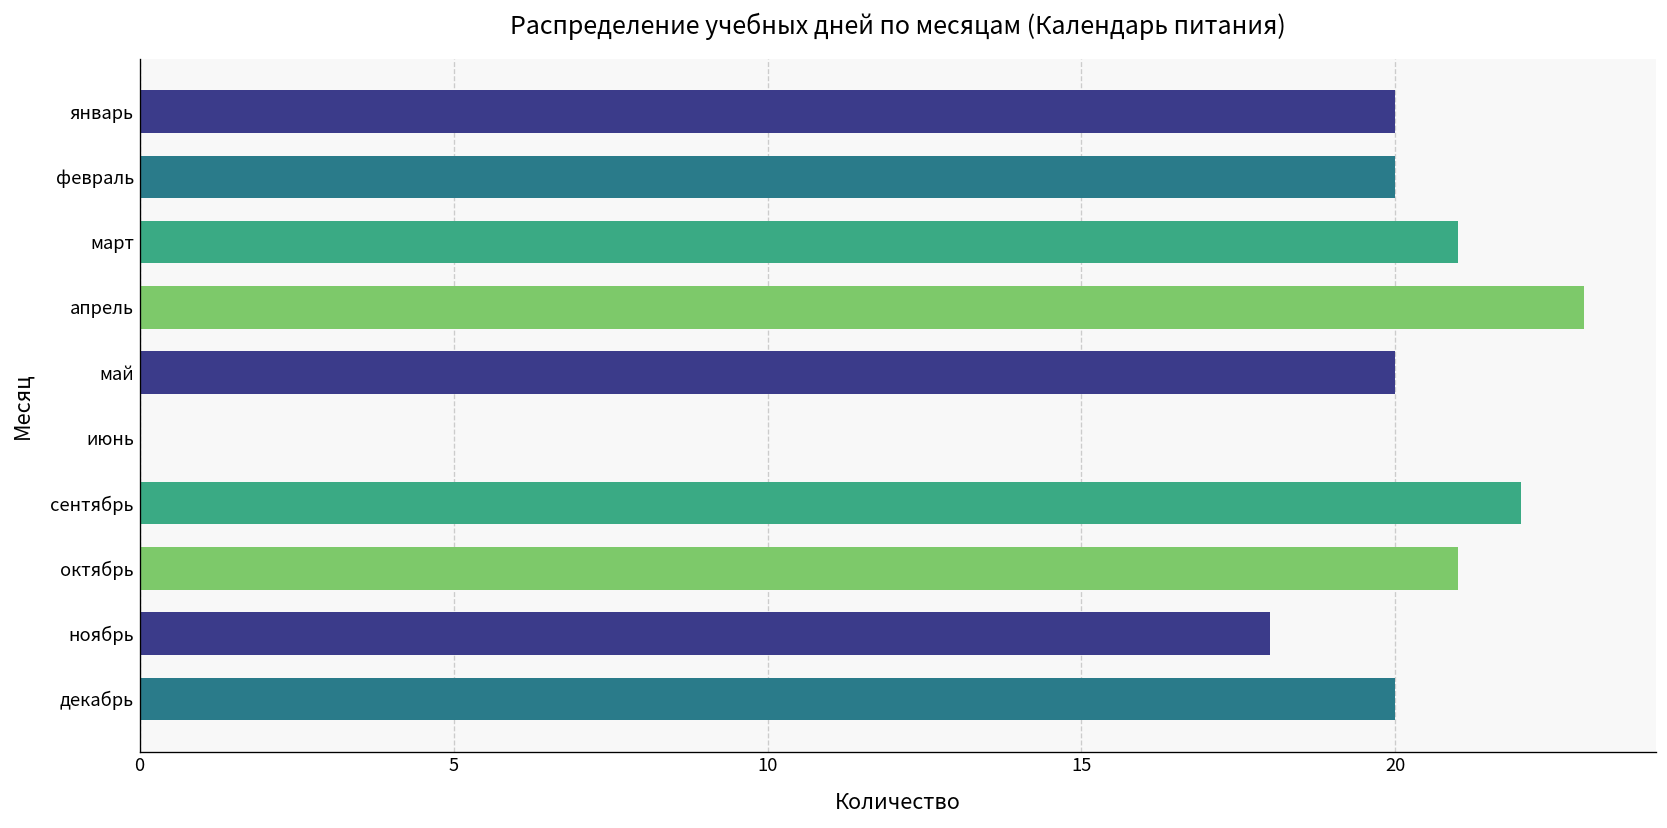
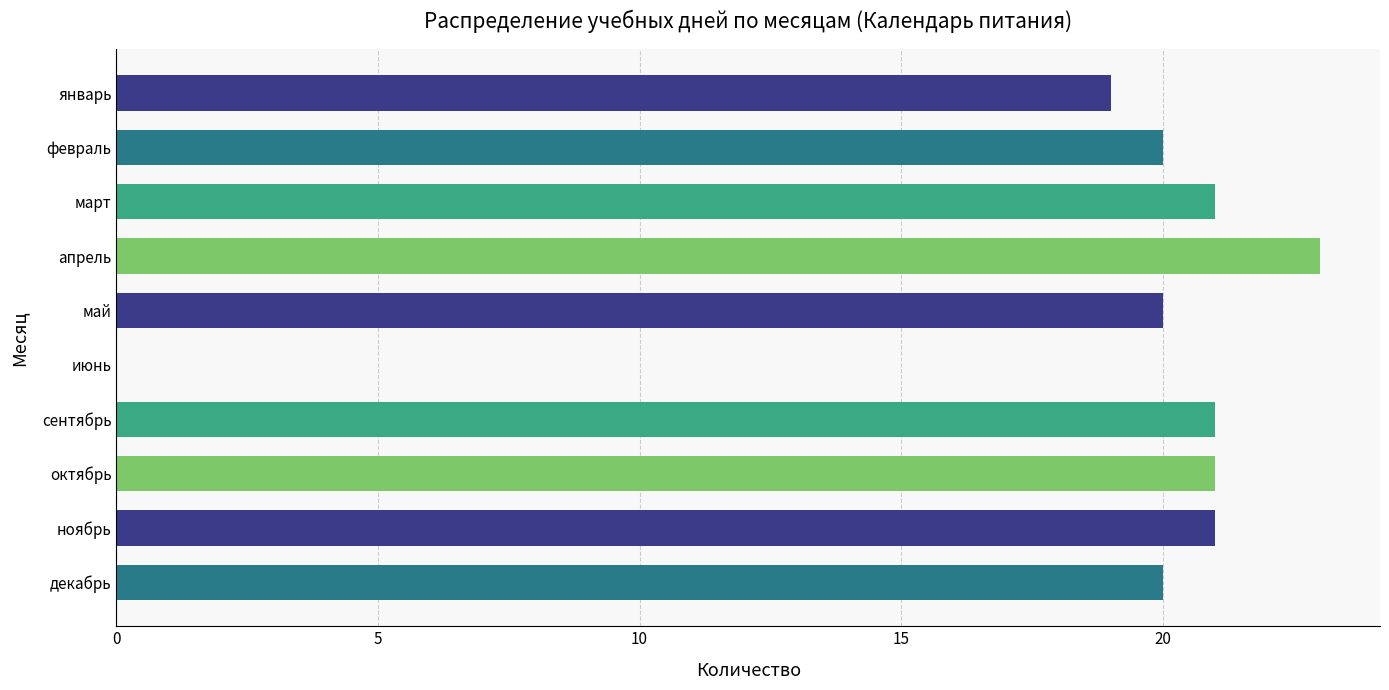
январь: 20 -> 19
сентябрь: 22 -> 21
ноябрь: 18 -> 21
